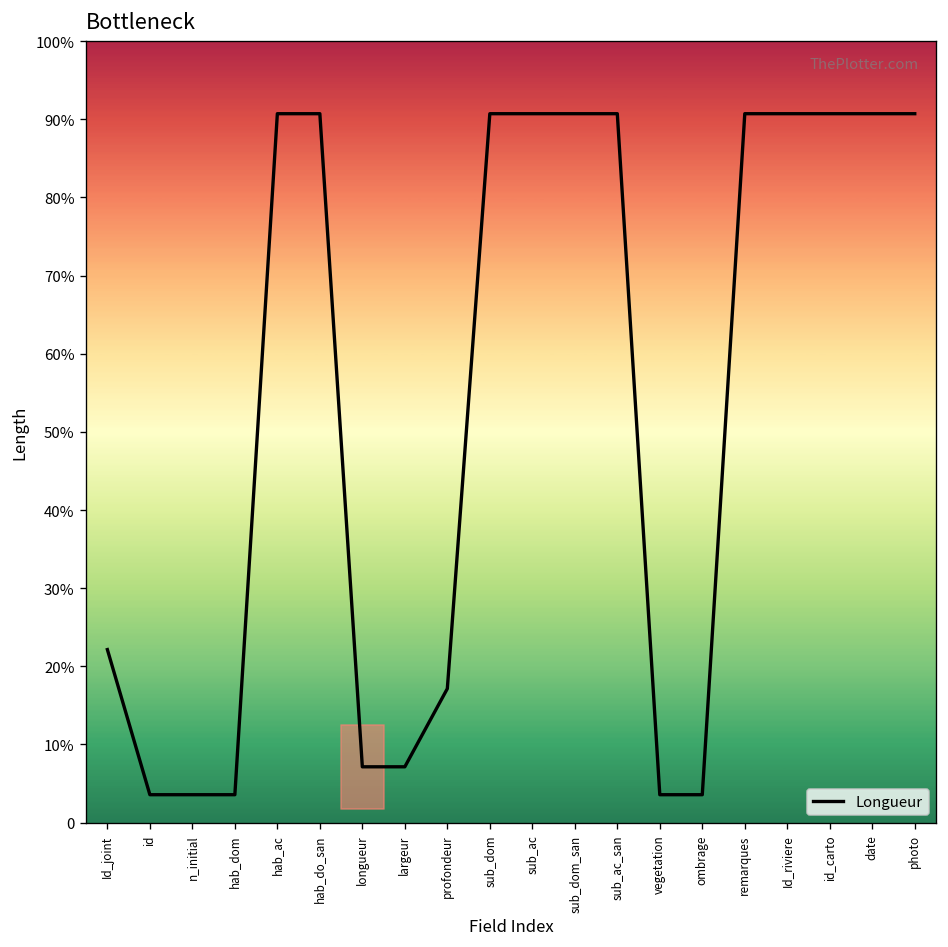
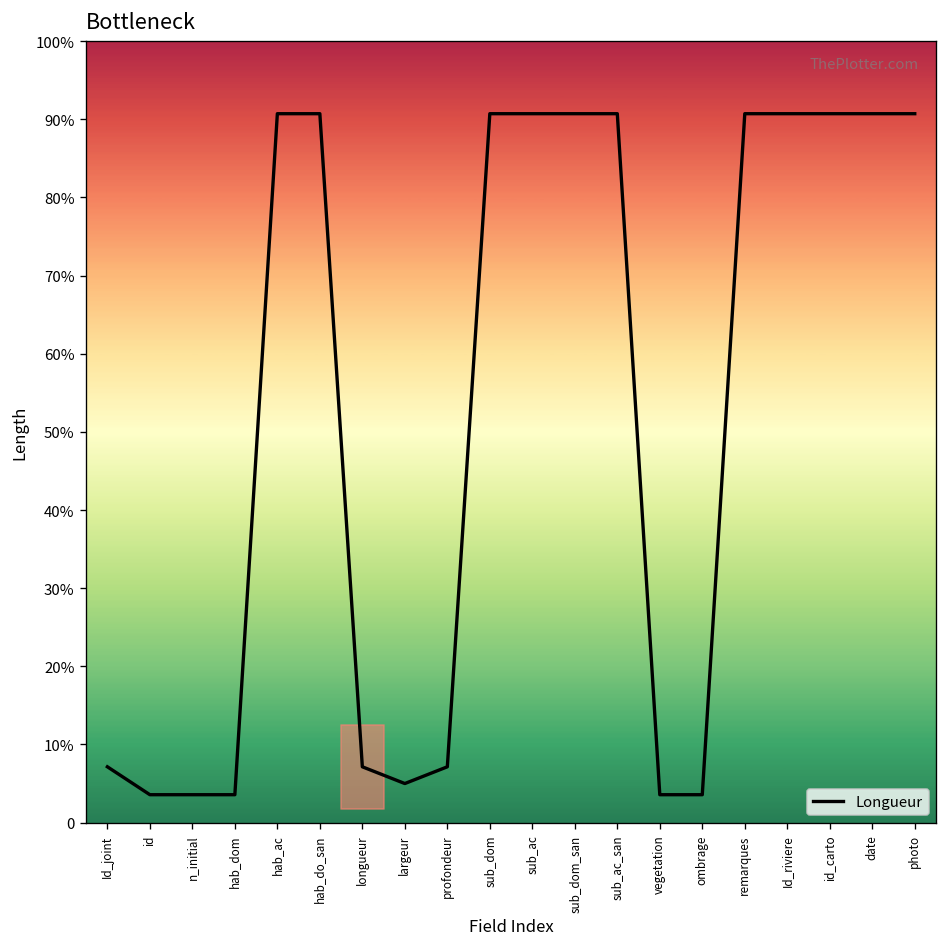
Longueur, Id_joint: 22% -> 7%
Longueur, largeur: 7% -> 5%
Longueur, profondeur: 17% -> 7%
